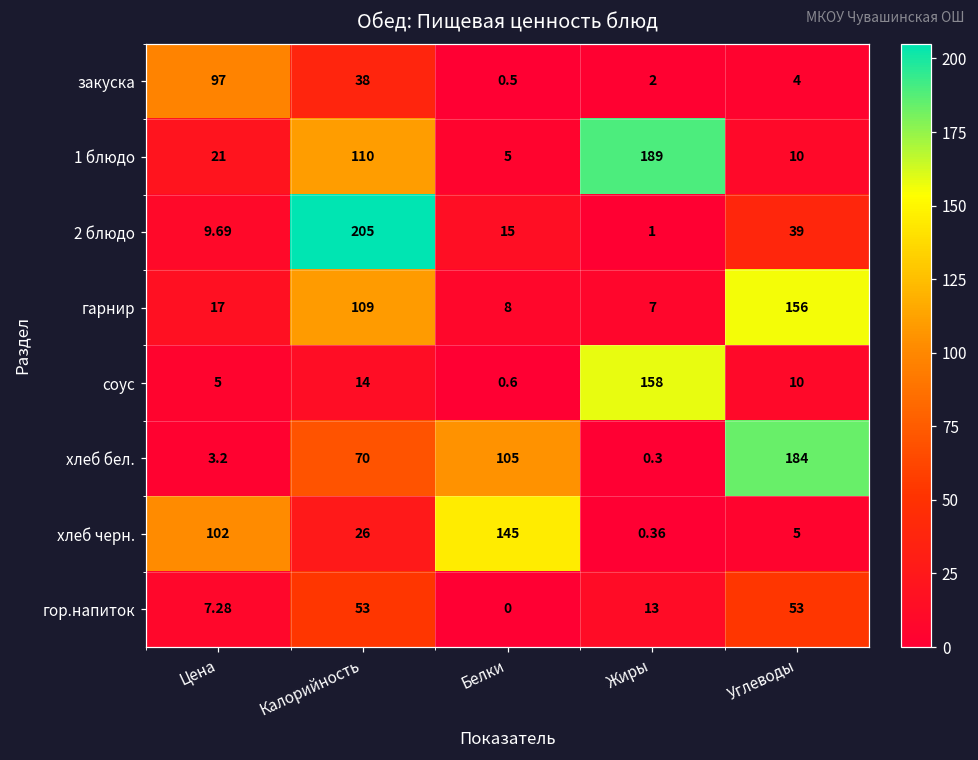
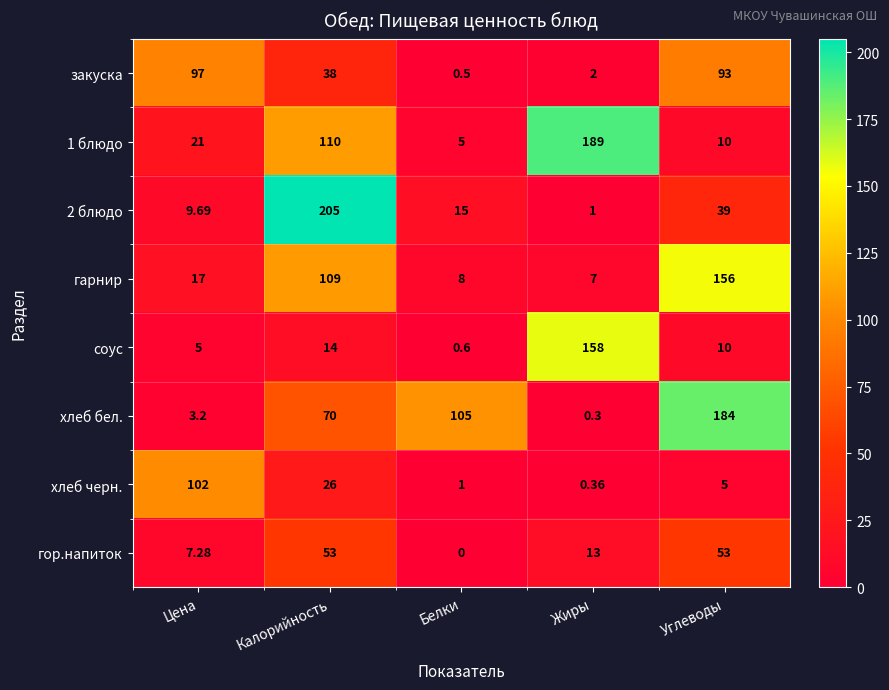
закуска, Углеводы: 4 -> 93
хлеб черн., Белки: 145 -> 1
